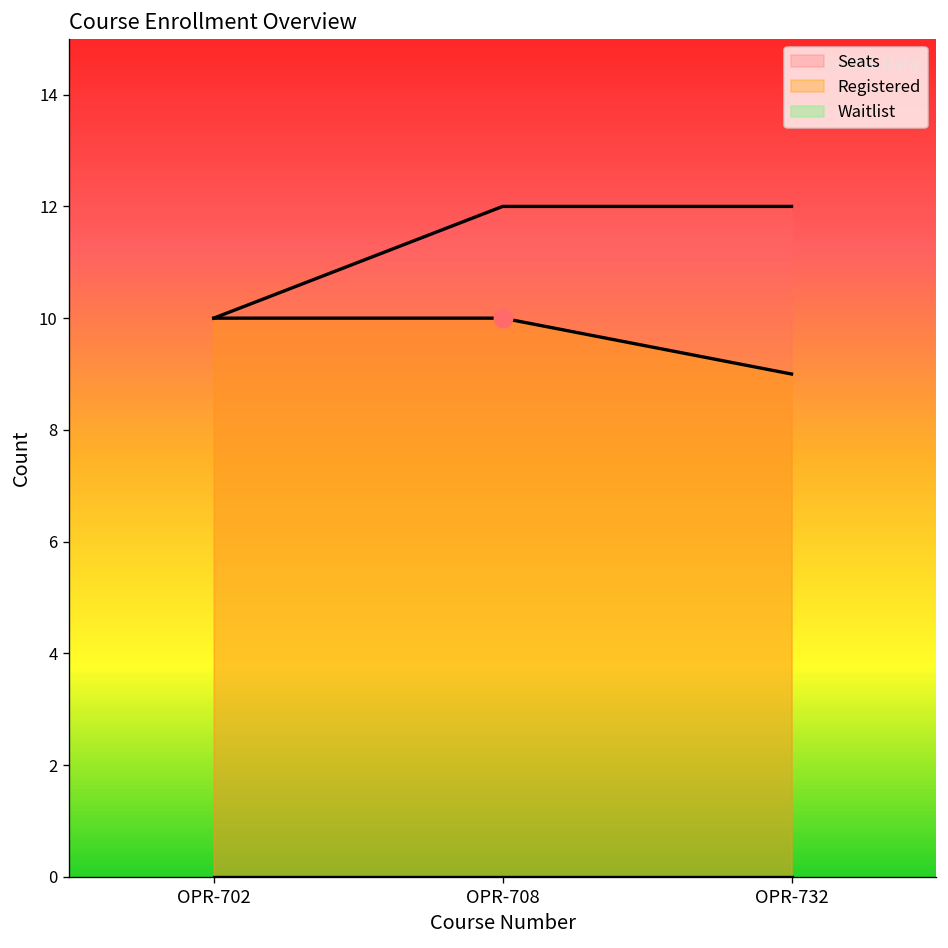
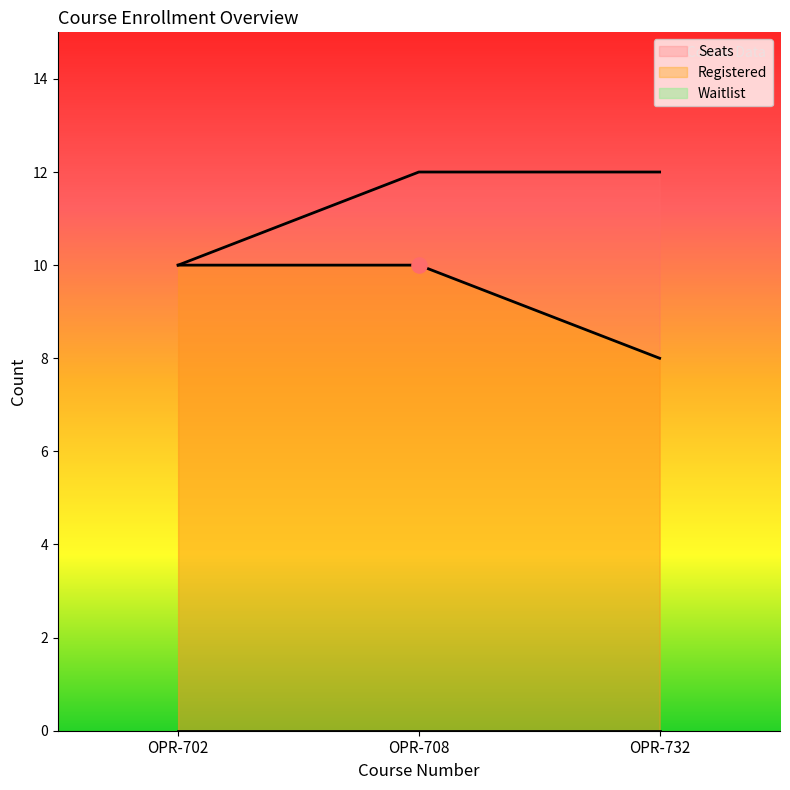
Registered, OPR-732: 9 -> 8
